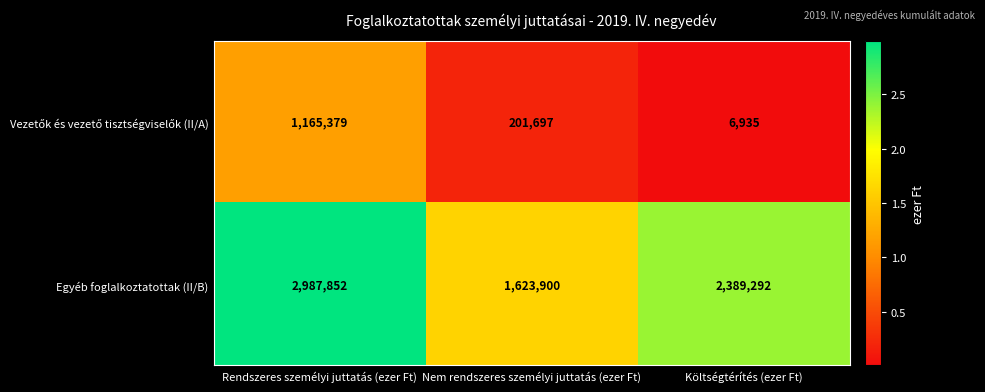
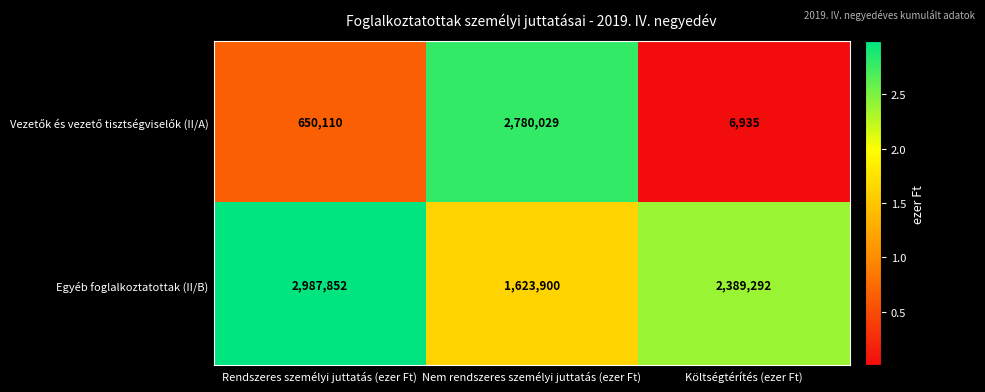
Vezetők és vezető tisztségviselők (II/A), Rendszeres személyi juttatás (ezer Ft): 1,165,379 -> 650,110
Vezetők és vezető tisztségviselők (II/A), Nem rendszeres személyi juttatás (ezer Ft): 201,697 -> 2,780,029
